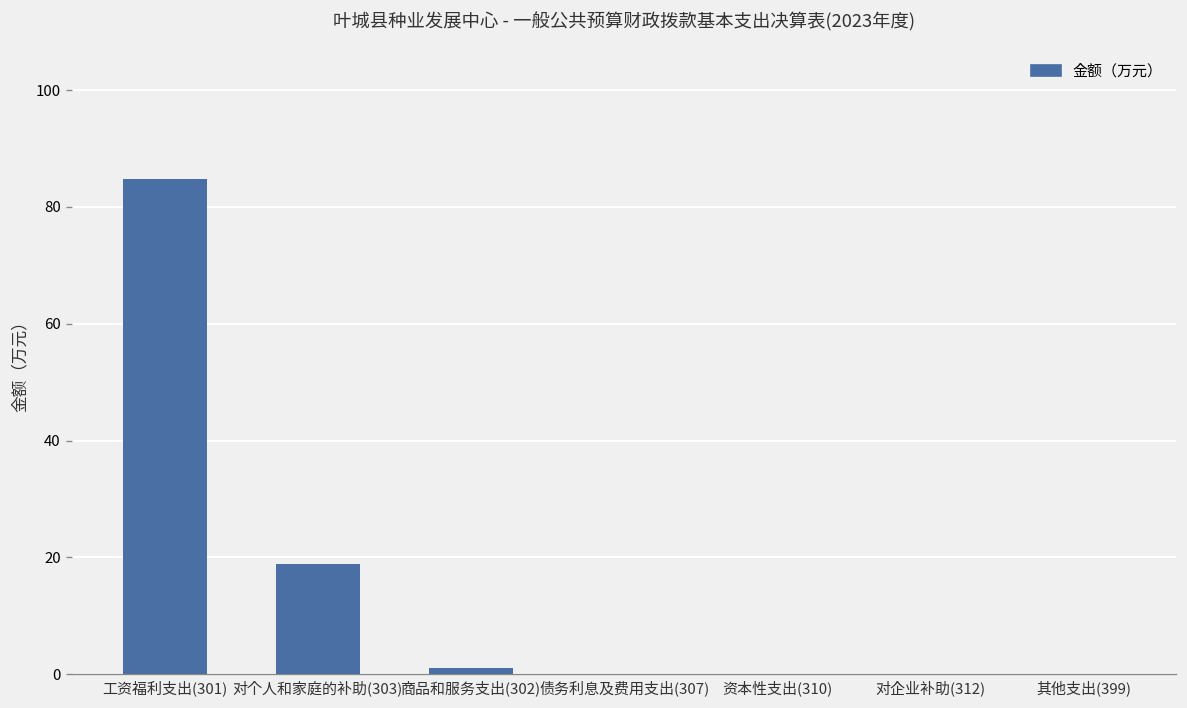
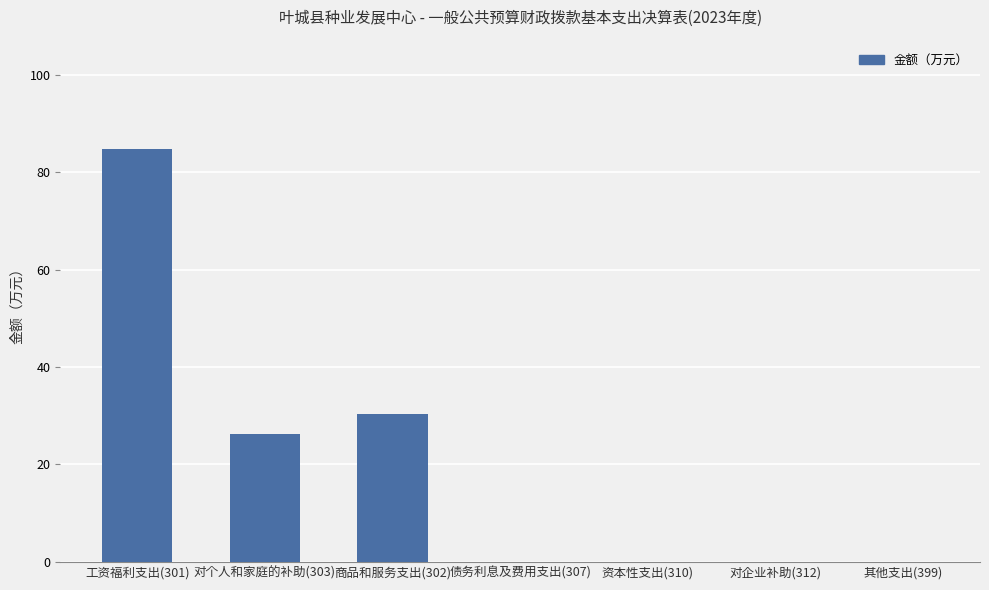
对个人和家庭的补助(303): 19 -> 26
商品和服务支出(302): 1 -> 30
